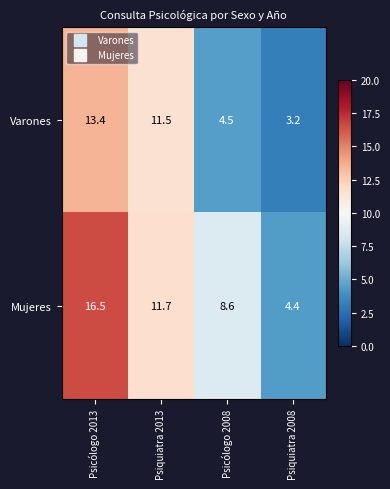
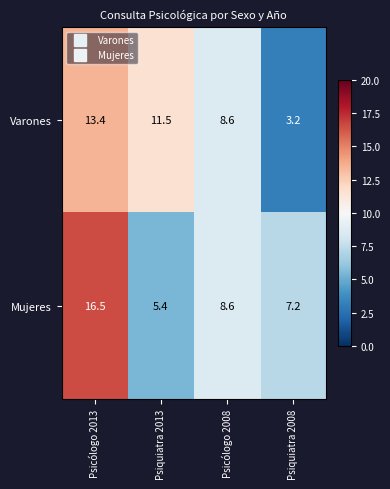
Varones, Psicólogo 2008: 4.5 -> 8.6
Mujeres, Psiquiatra 2013: 11.7 -> 5.4
Mujeres, Psiquiatra 2008: 4.4 -> 7.2
